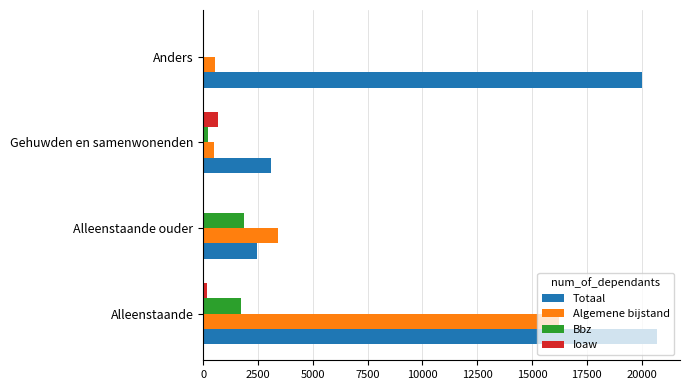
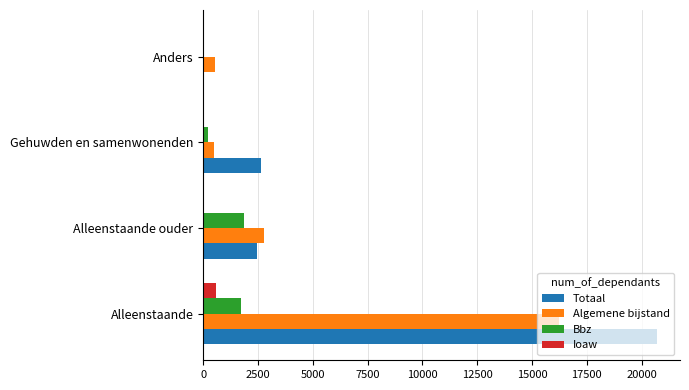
Totaal, Anders: 20000 -> 0
Ioaw, Gehuwden en samenwonenden: 700 -> 0
Totaal, Gehuwden en samenwonenden: 3100 -> 2600
Algemene bijstand, Alleenstaande ouder: 3400 -> 2800
Ioaw, Alleenstaande: 200 -> 600
